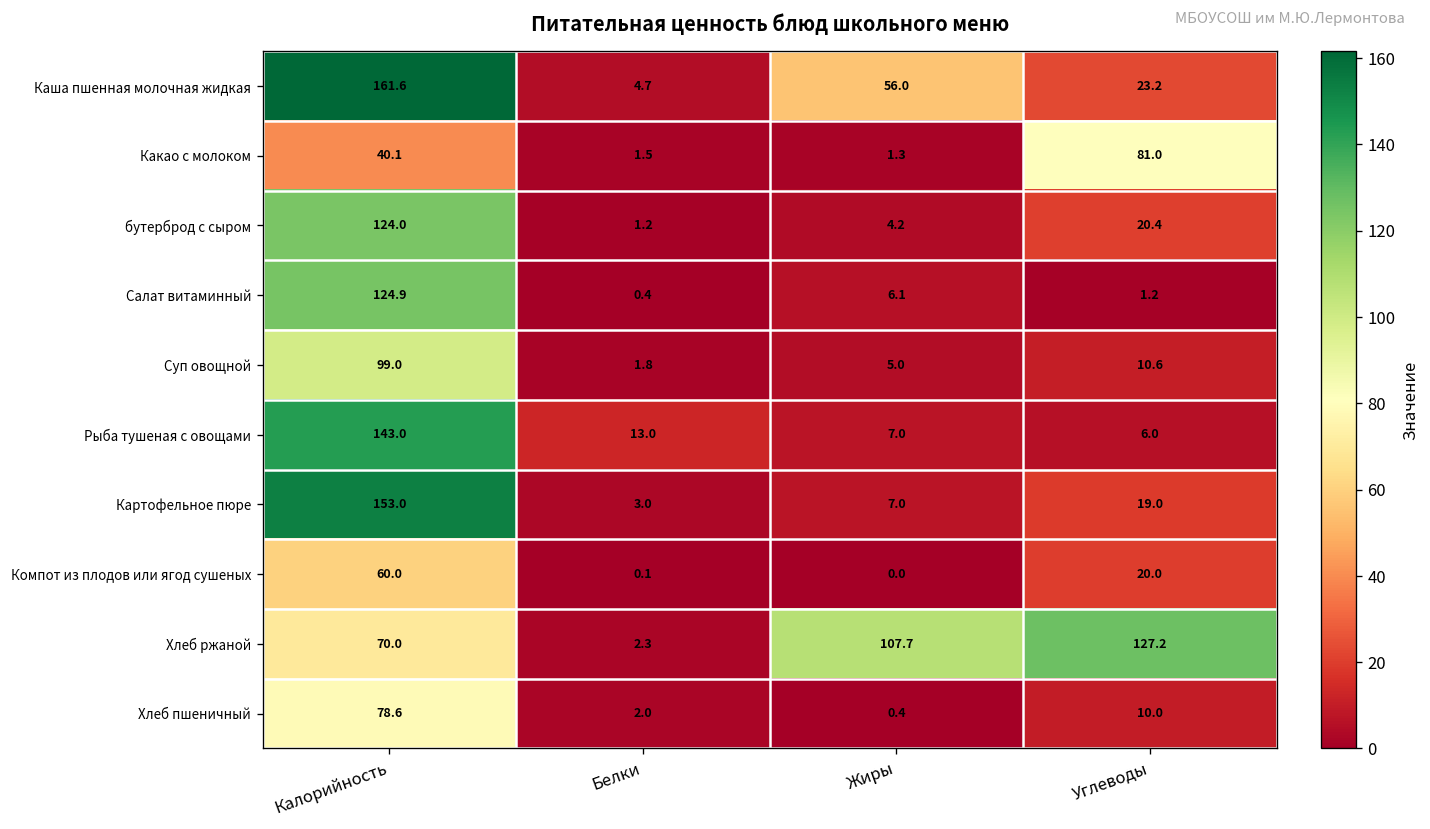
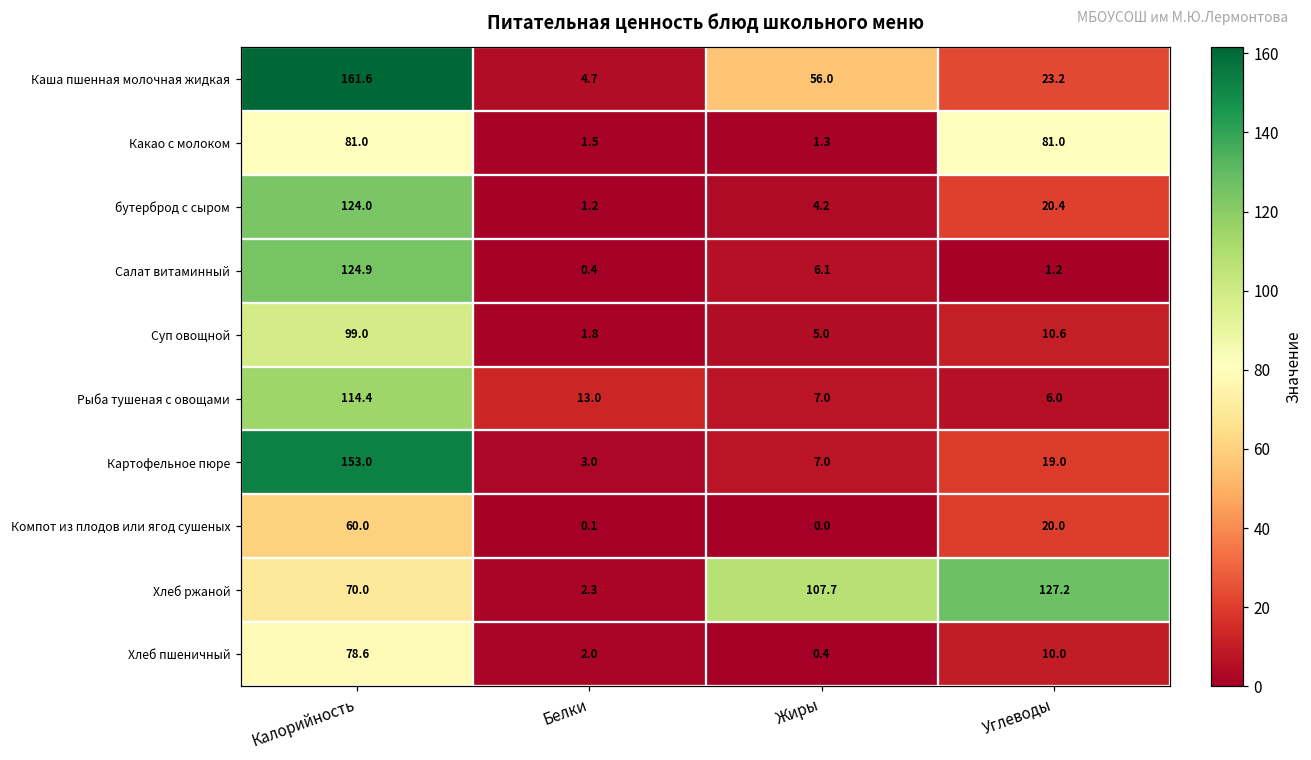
Какао с молоком, Калорийность: 40.1 -> 81.0
Рыба тушеная с овощами, Калорийность: 143.0 -> 114.4
